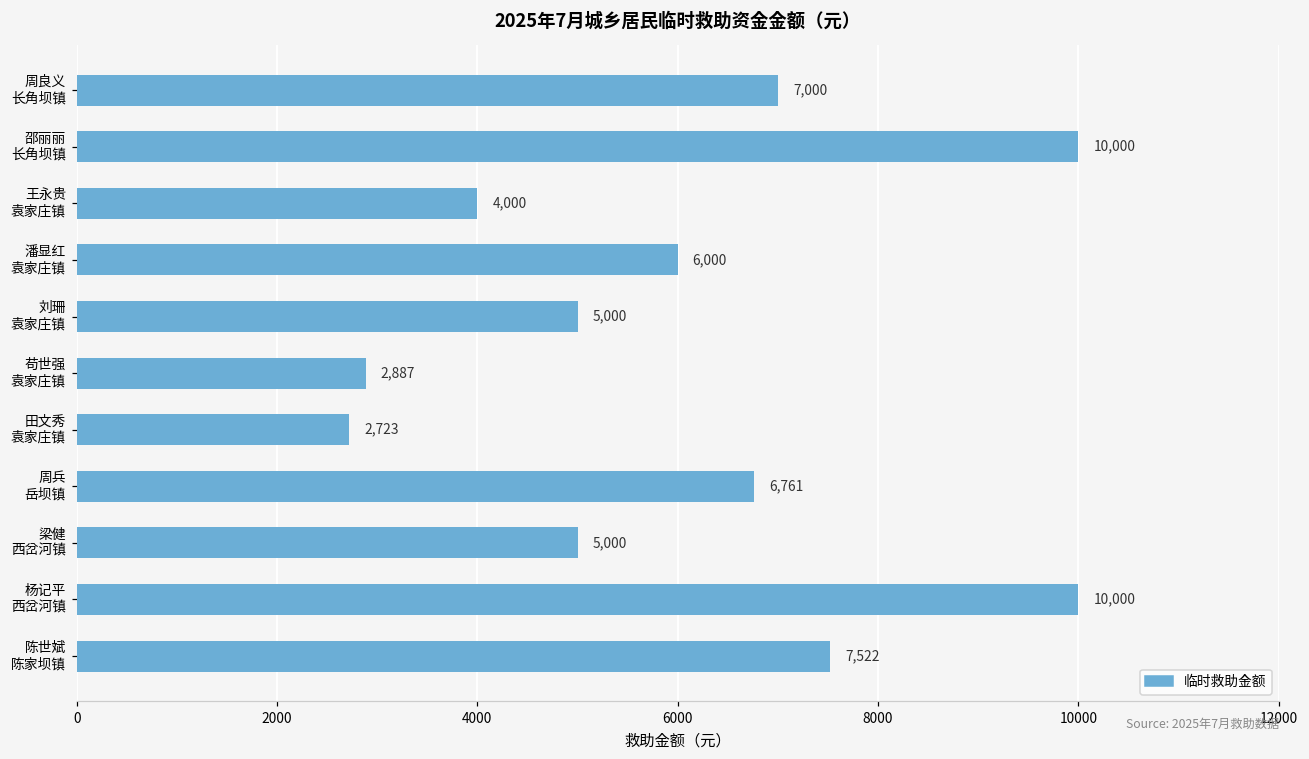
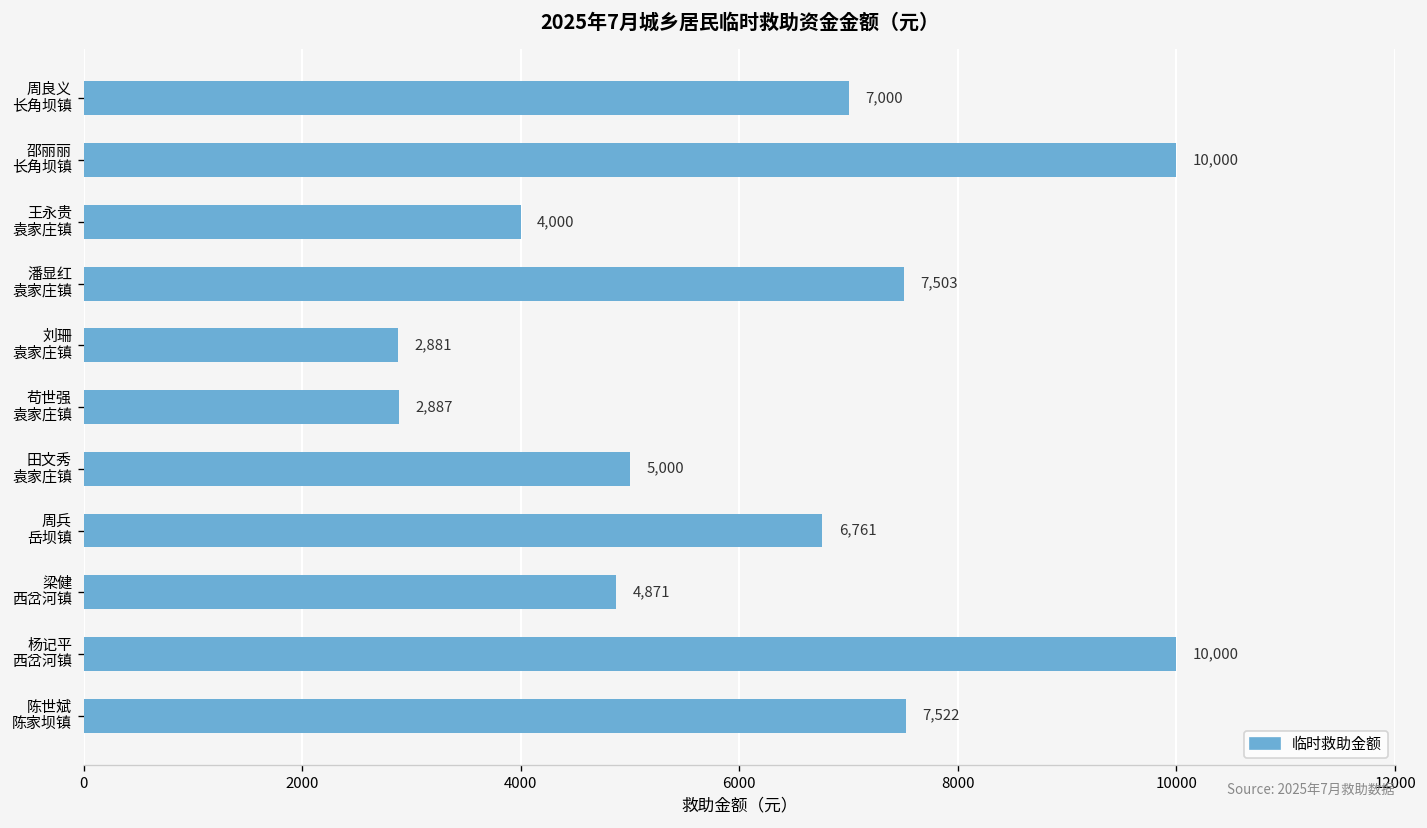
潘显红 袁家庄镇: 6,000 -> 7,503
刘珊 袁家庄镇: 5,000 -> 2,881
田文秀 袁家庄镇: 2,723 -> 5,000
梁健 西岔河镇: 5,000 -> 4,871
